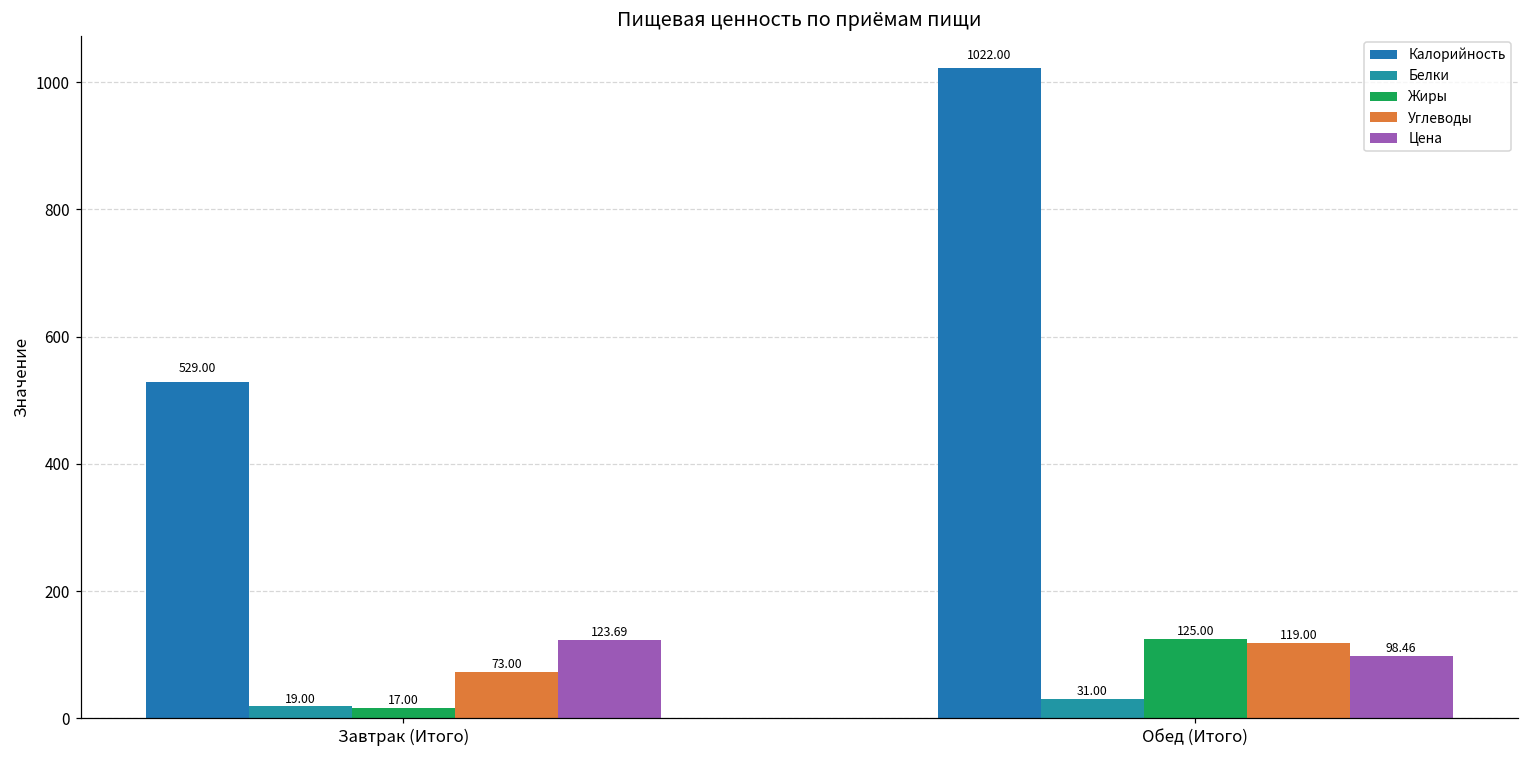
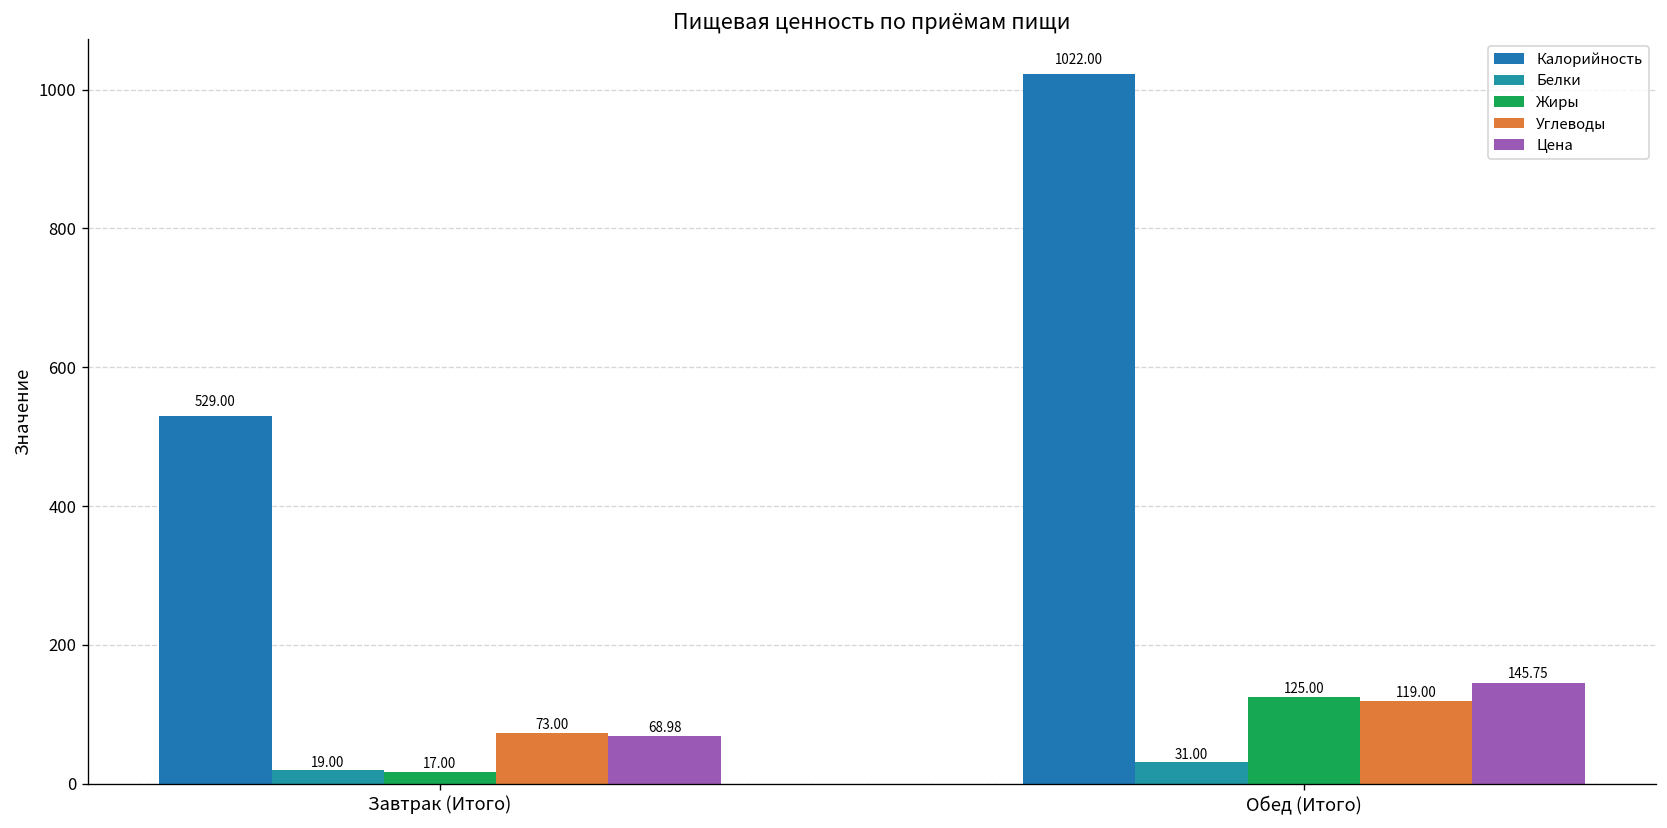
Цена, Завтрак (Итого): 123.69 -> 68.98
Цена, Обед (Итого): 98.46 -> 145.75
